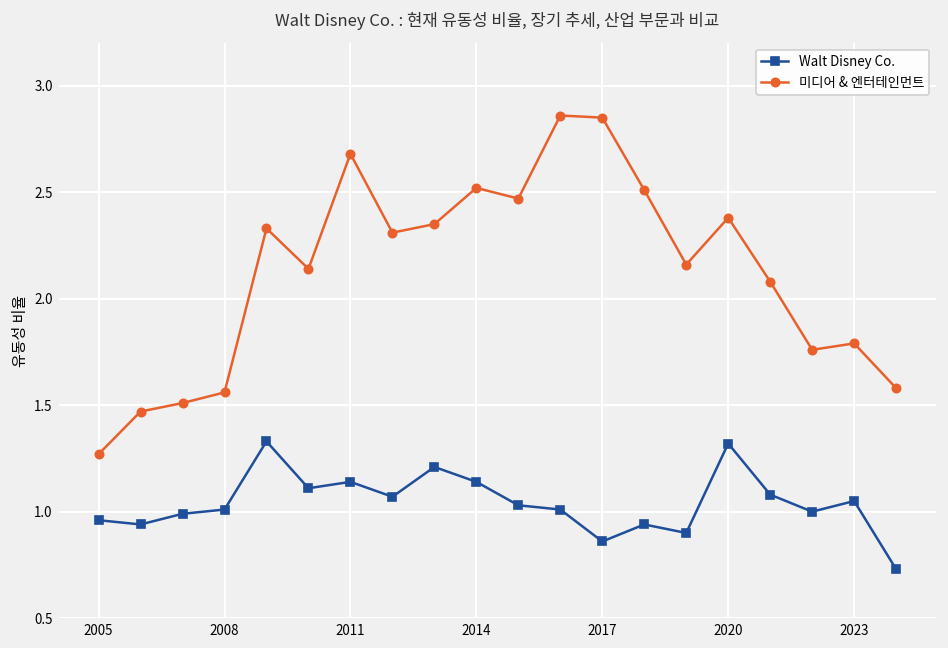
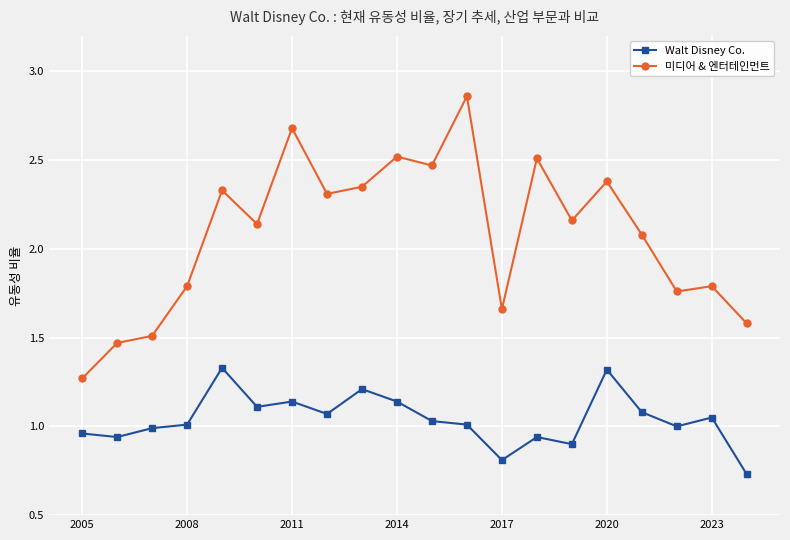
미디어 & 엔터테인먼트, 2008: 1.56 -> 1.79
Walt Disney Co., 2017: 0.86 -> 0.81
미디어 & 엔터테인먼트, 2017: 2.85 -> 1.66
